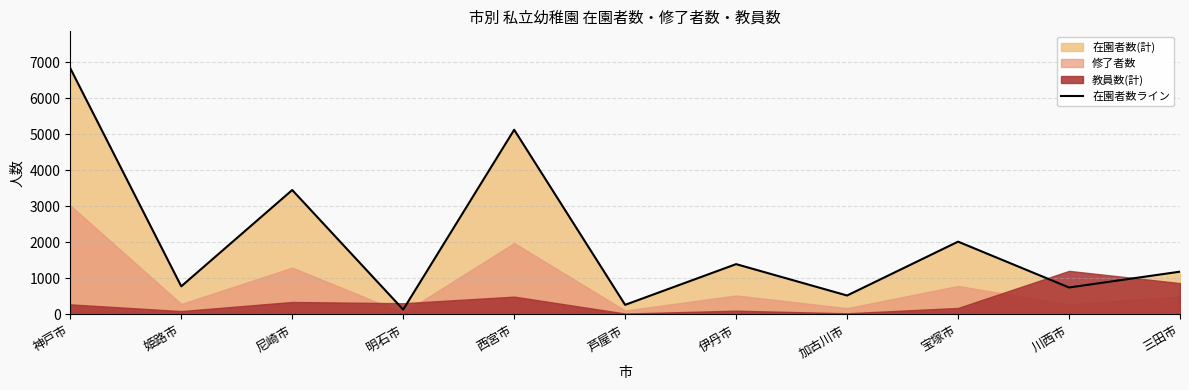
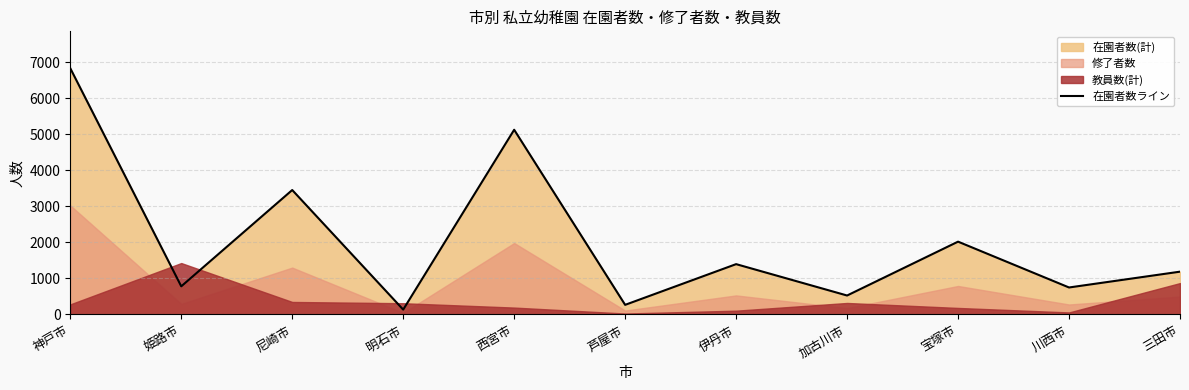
教員数(計), 姫路市: 100 -> 1400
教員数(計), 西宮市: 500 -> 200
教員数(計), 加古川市: 0 -> 300
教員数(計), 川西市: 1200 -> 100
